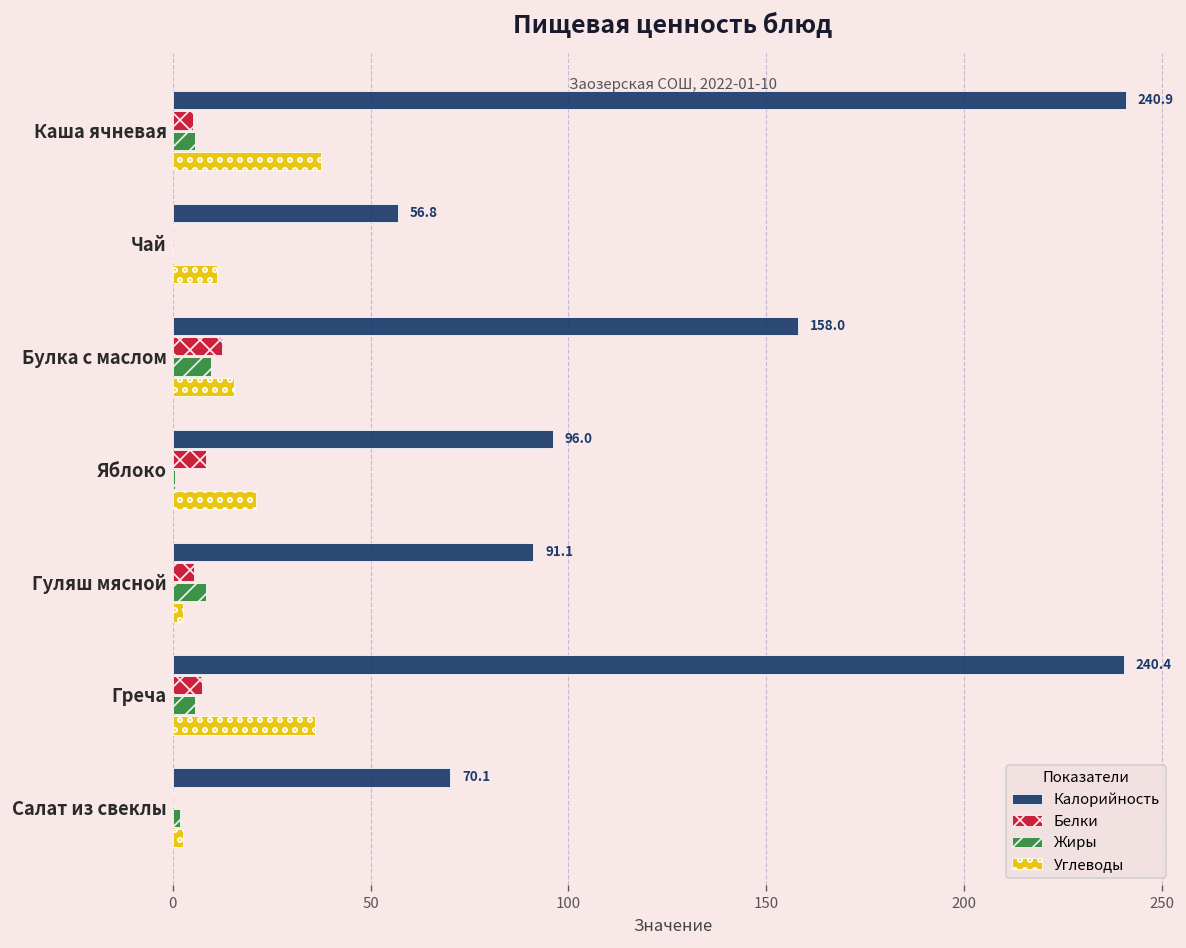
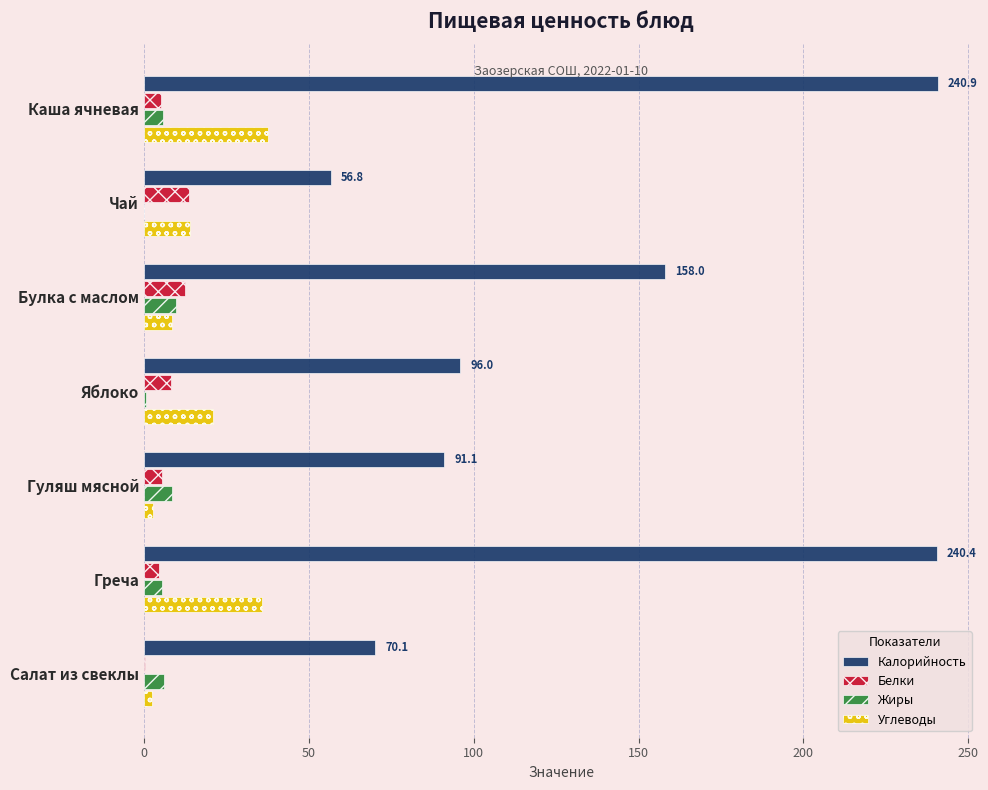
Белки, Чай: 0 -> 14
Углеводы, Чай: 11 -> 14
Углеводы, Булка с маслом: 15 -> 9
Белки, Греча: 7 -> 5
Жиры, Салат из свеклы: 2 -> 6
